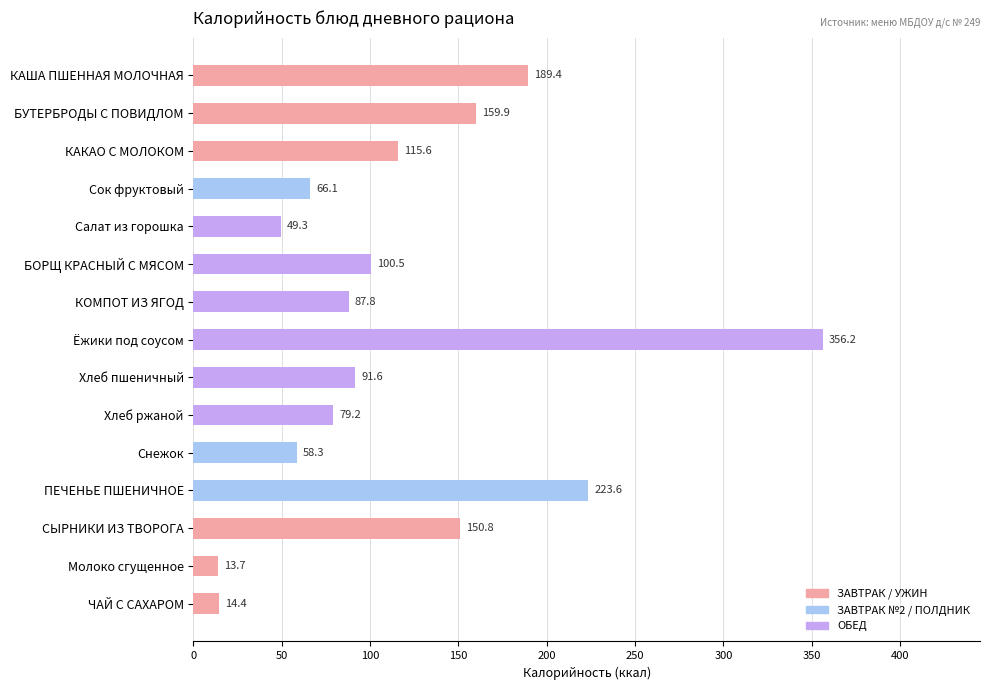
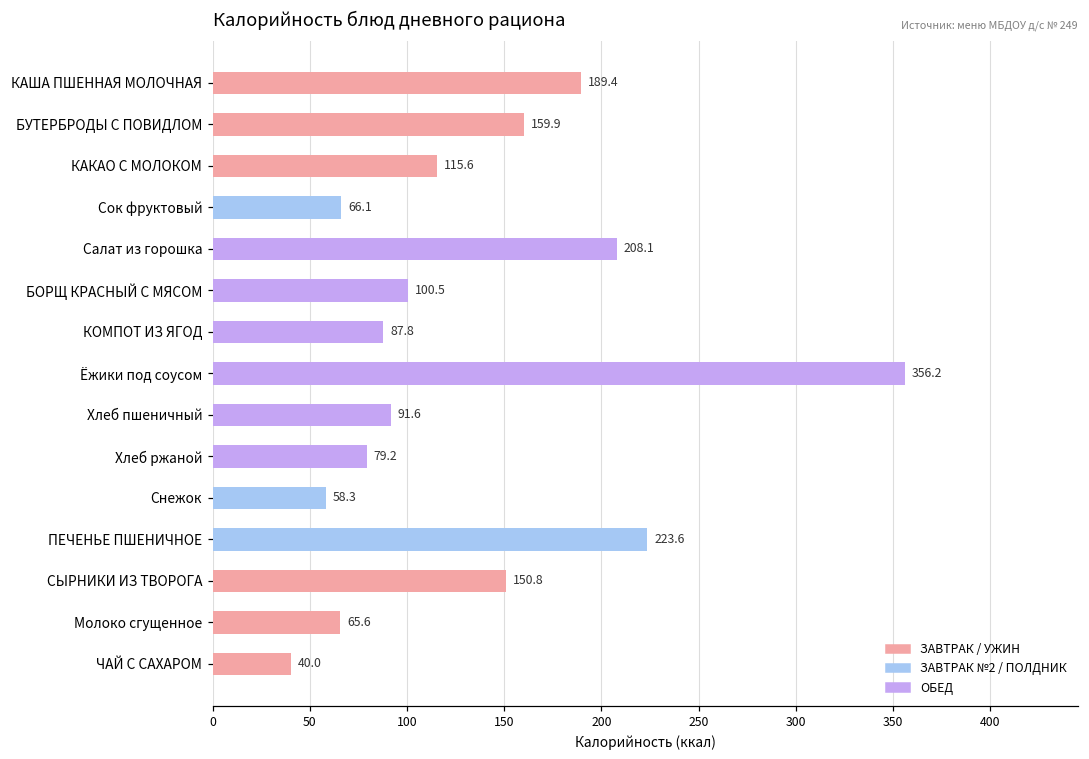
Салат из горошка: 49.3 -> 208.1
Молоко сгущенное: 13.7 -> 65.6
ЧАЙ С САХАРОМ: 14.4 -> 40.0
